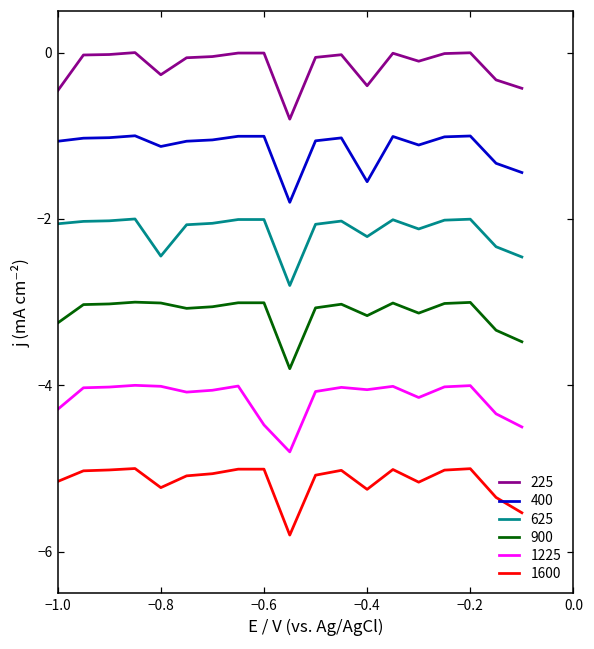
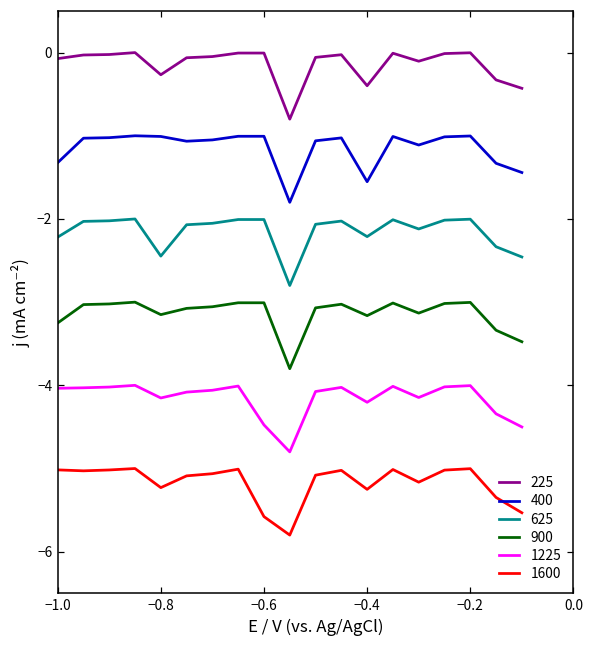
225, −1.0: -0.5 -> -0.1
400, −1.0: -1.1 -> -1.3
625, −1.0: -2.1 -> -2.2
1225, −1.0: -4.3 -> -4.0
1600, −1.0: -5.2 -> -5.0
400, −0.8: -1.1 -> -1.0
900, −0.8: -3.0 -> -3.2
1225, −0.8: -4.0 -> -4.2
1600, −0.6: -5.0 -> -5.6
1225, −0.4: -4.1 -> -4.2
